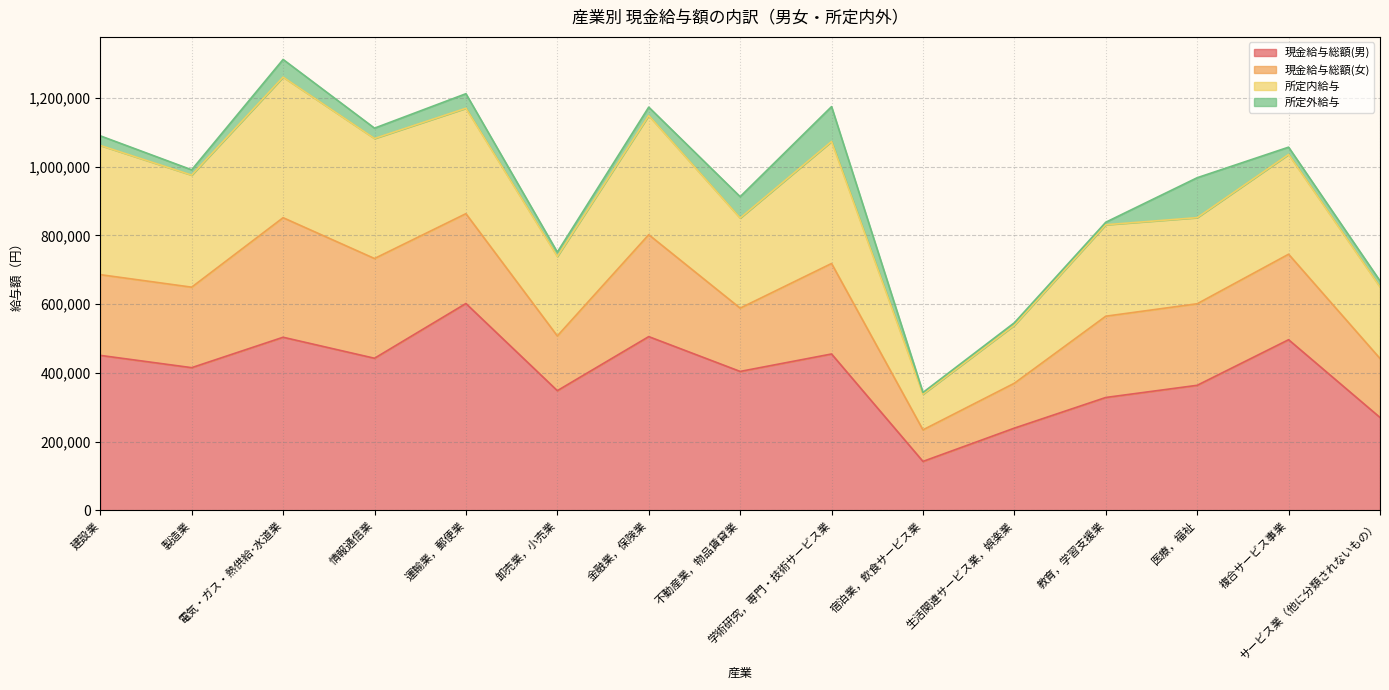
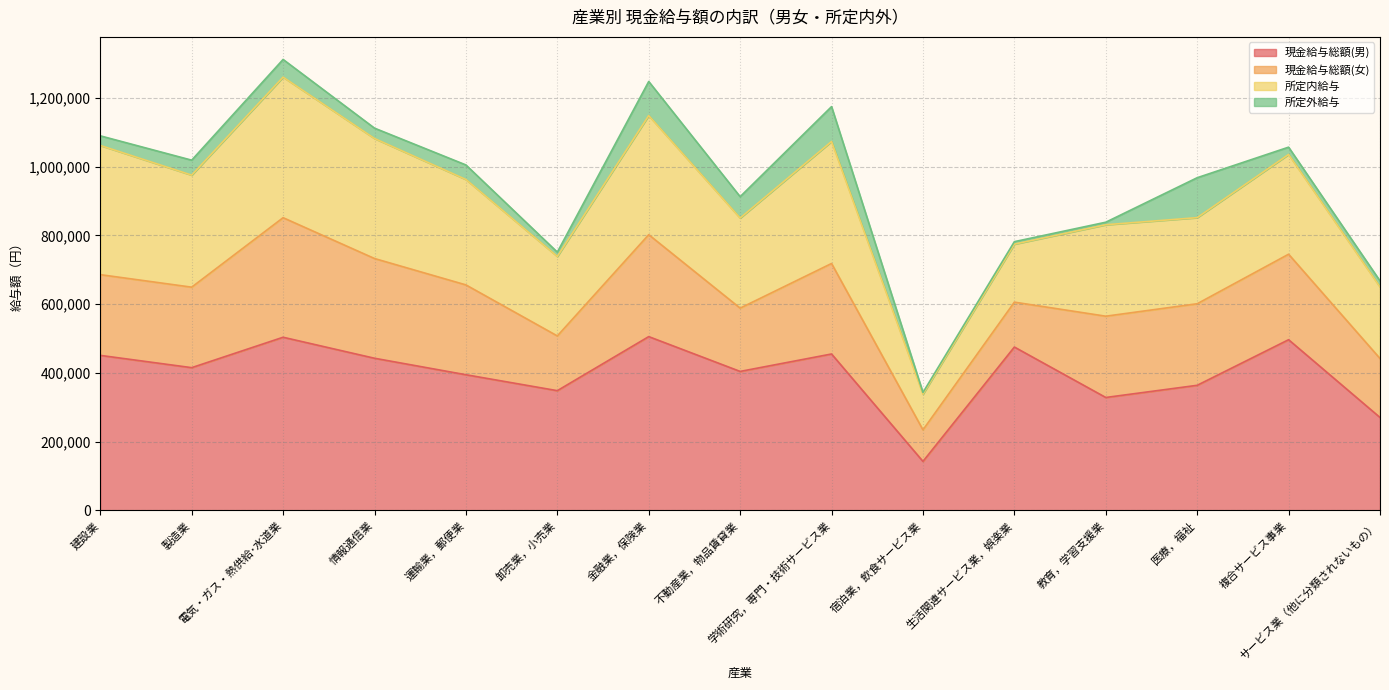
所定外給与, 製造業: 20,000 -> 40,000
現金給与総額(男), 運輸業，郵便業: 600,000 -> 390,000
所定外給与, 金融業，保険業: 20,000 -> 100,000
現金給与総額(男), 生活関連サービス業，娯楽業: 240,000 -> 480,000
